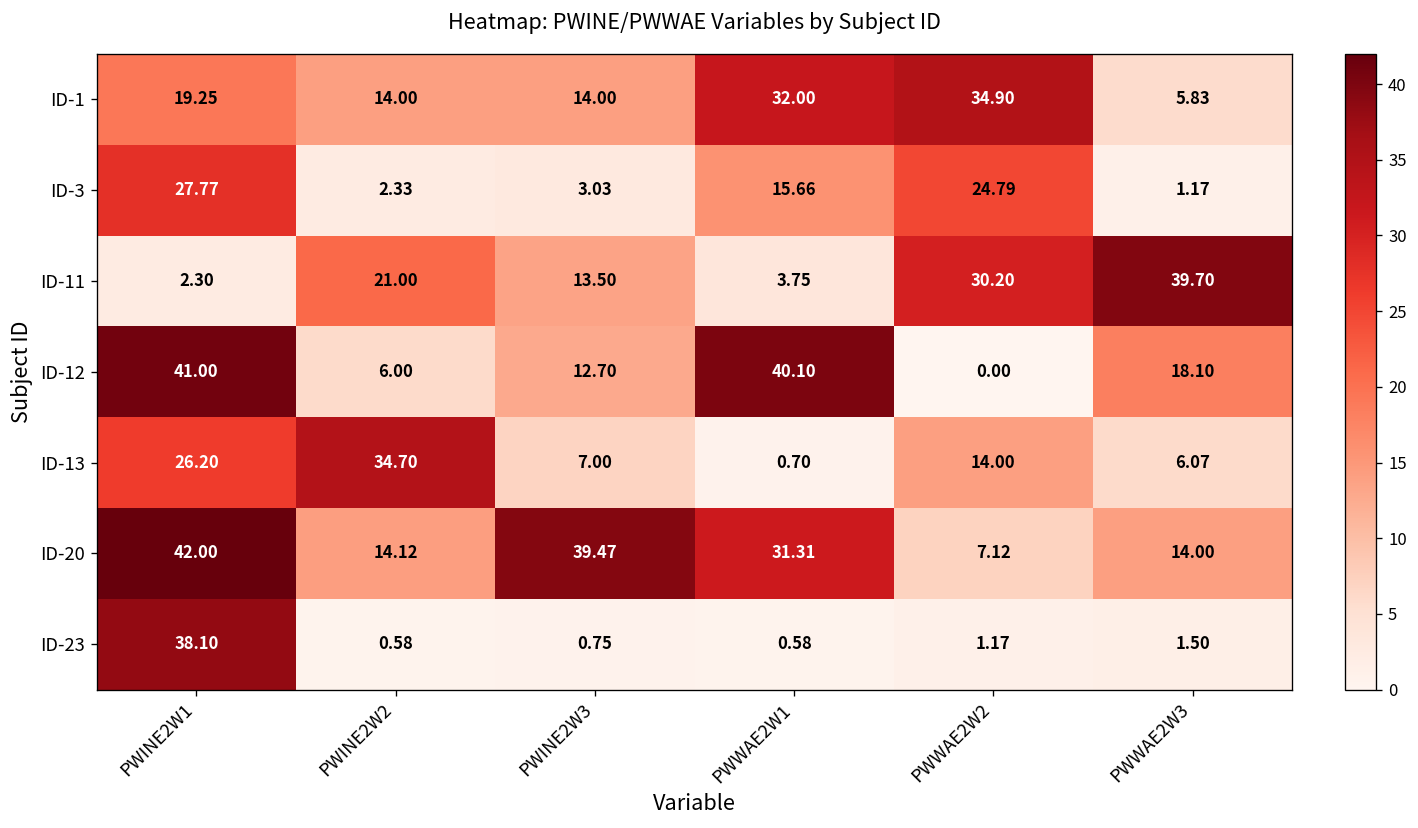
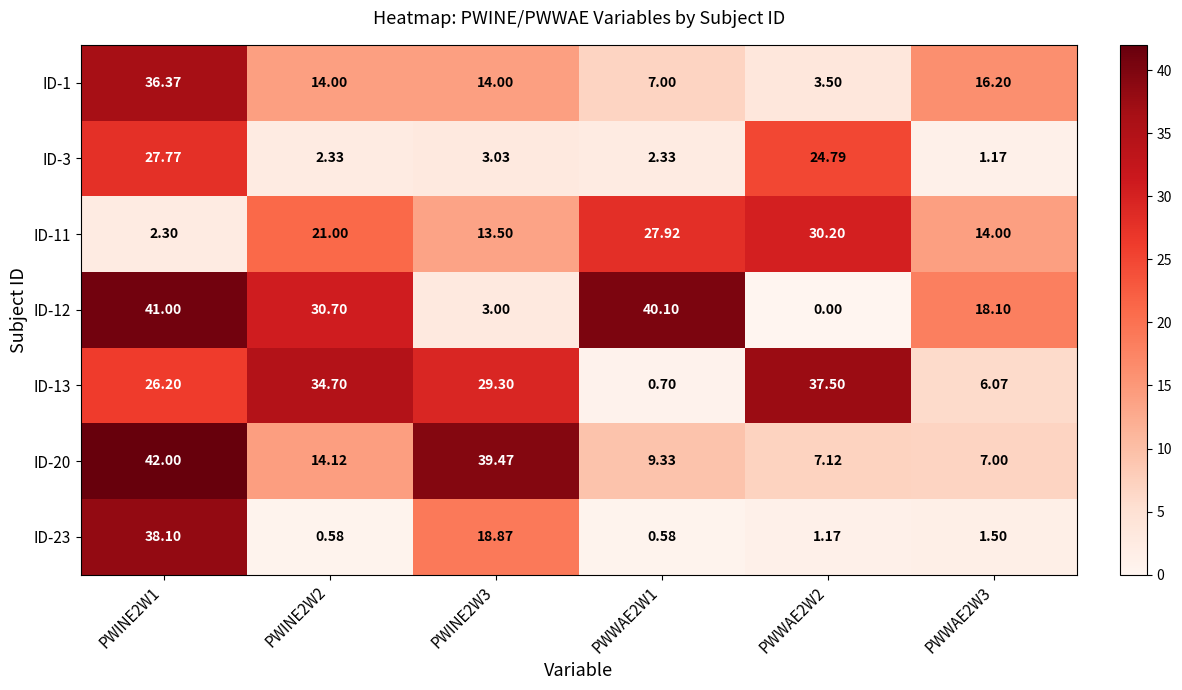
ID-1, PWINE2W1: 19.25 -> 36.37
ID-1, PWWAE2W1: 32.00 -> 7.00
ID-1, PWWAE2W2: 34.90 -> 3.50
ID-1, PWWAE2W3: 5.83 -> 16.20
ID-3, PWWAE2W1: 15.66 -> 2.33
ID-11, PWWAE2W1: 3.75 -> 27.92
ID-11, PWWAE2W3: 39.70 -> 14.00
ID-12, PWINE2W2: 6.00 -> 30.70
ID-12, PWINE2W3: 12.70 -> 3.00
ID-13, PWINE2W3: 7.00 -> 29.30
ID-13, PWWAE2W2: 14.00 -> 37.50
ID-20, PWWAE2W1: 31.31 -> 9.33
ID-20, PWWAE2W3: 14.00 -> 7.00
ID-23, PWINE2W3: 0.75 -> 18.87
